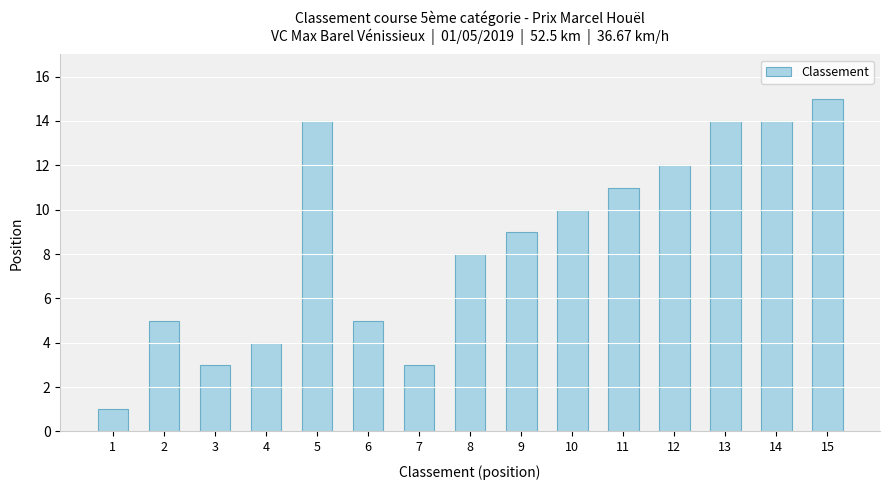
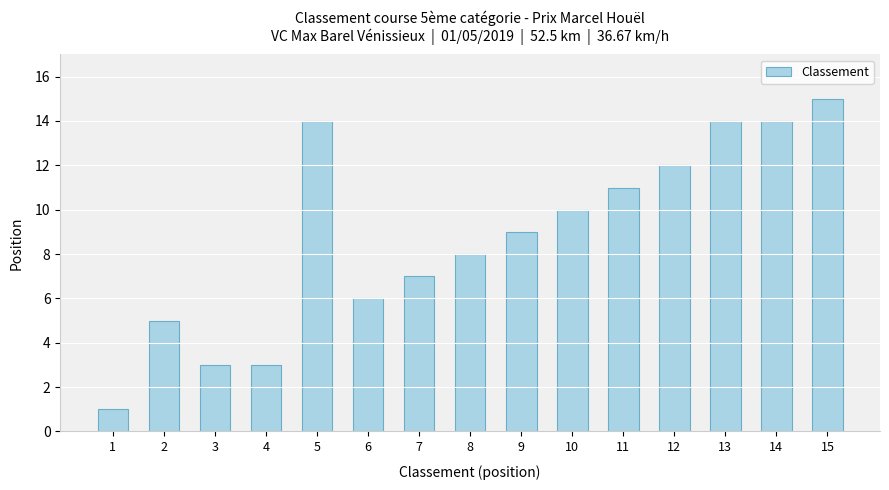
4: 4 -> 3
6: 5 -> 6
7: 3 -> 7
